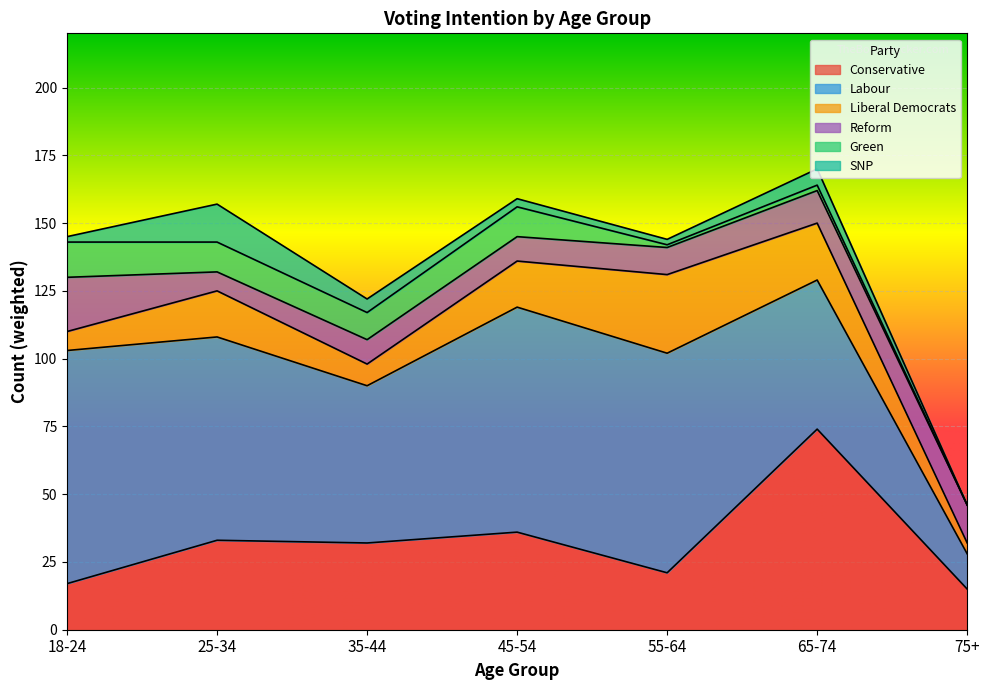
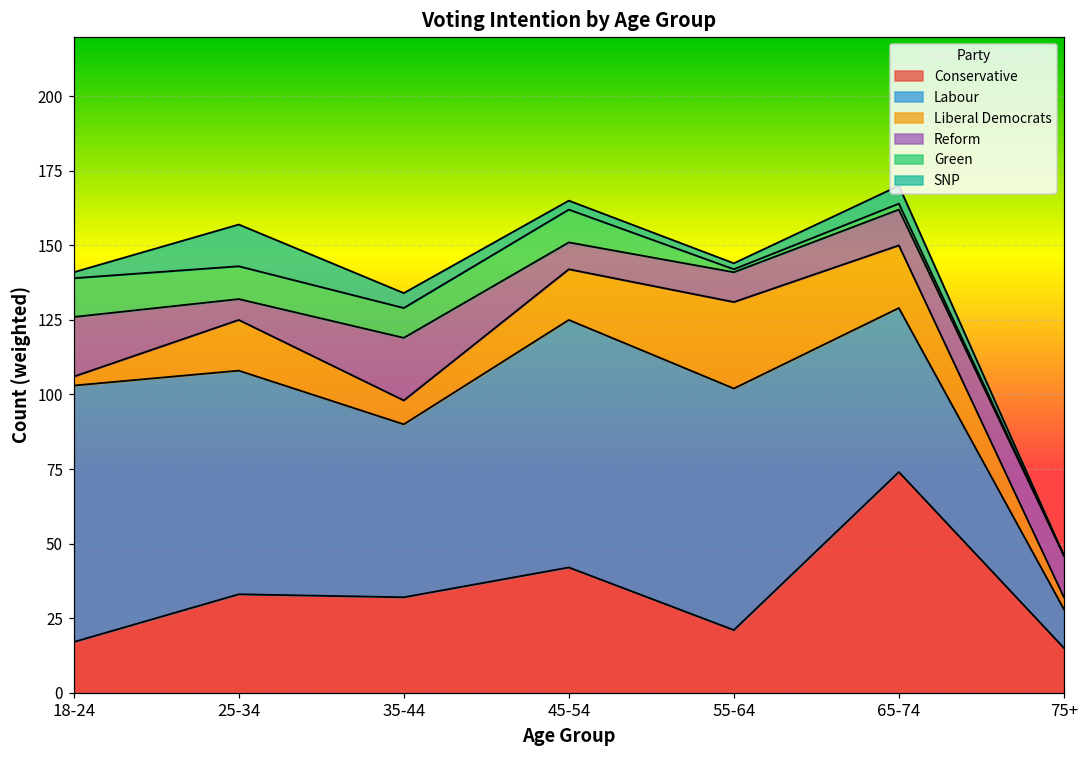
Liberal Democrats, 18-24: 7 -> 3
Reform, 35-44: 9 -> 21
Conservative, 45-54: 36 -> 42
